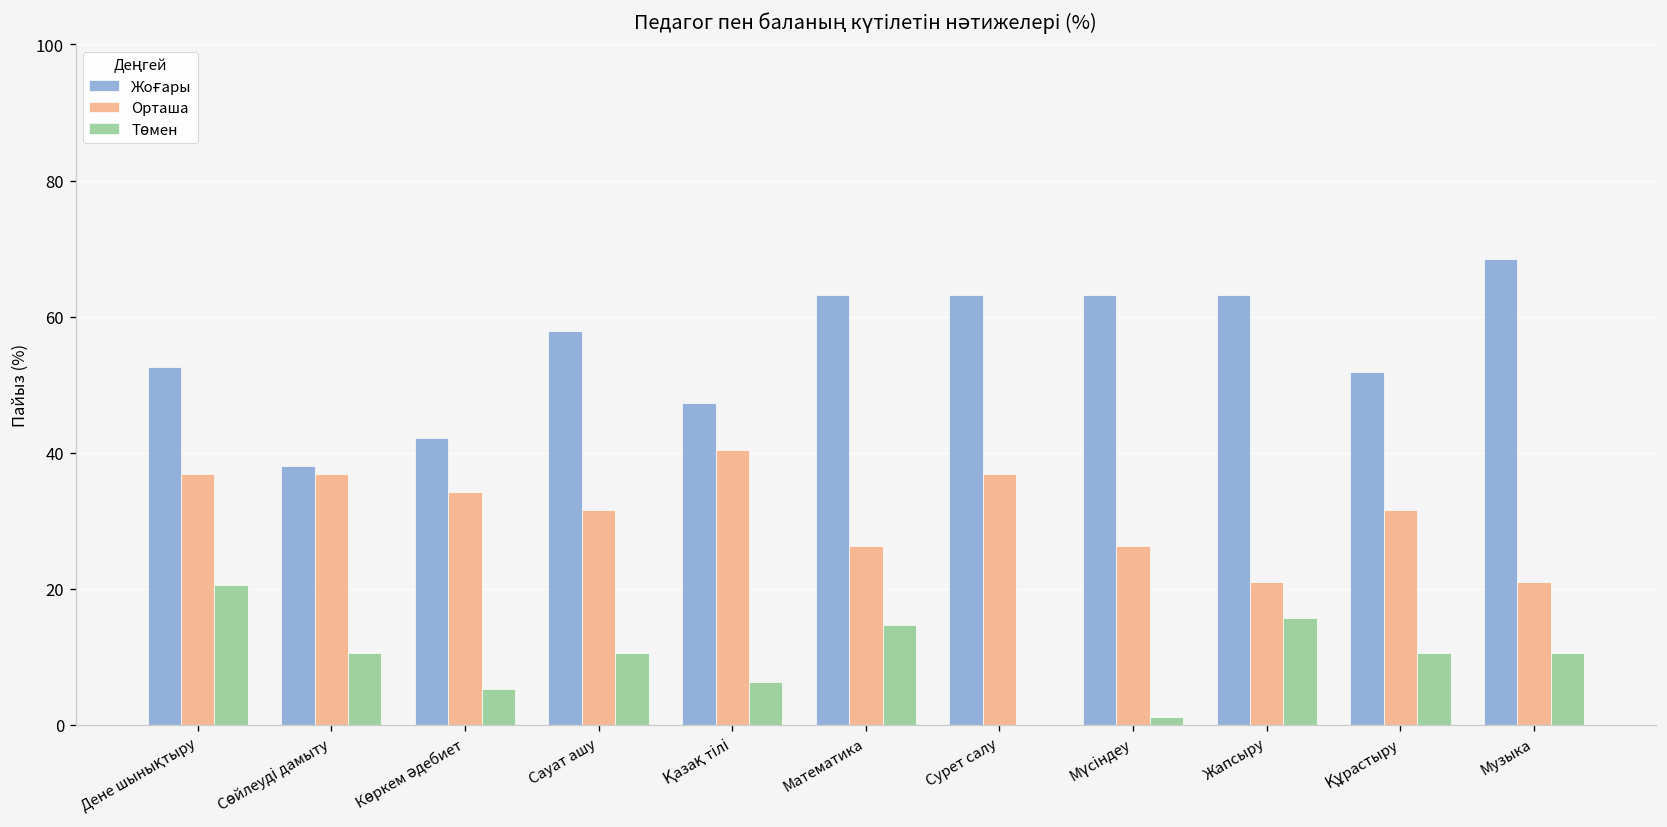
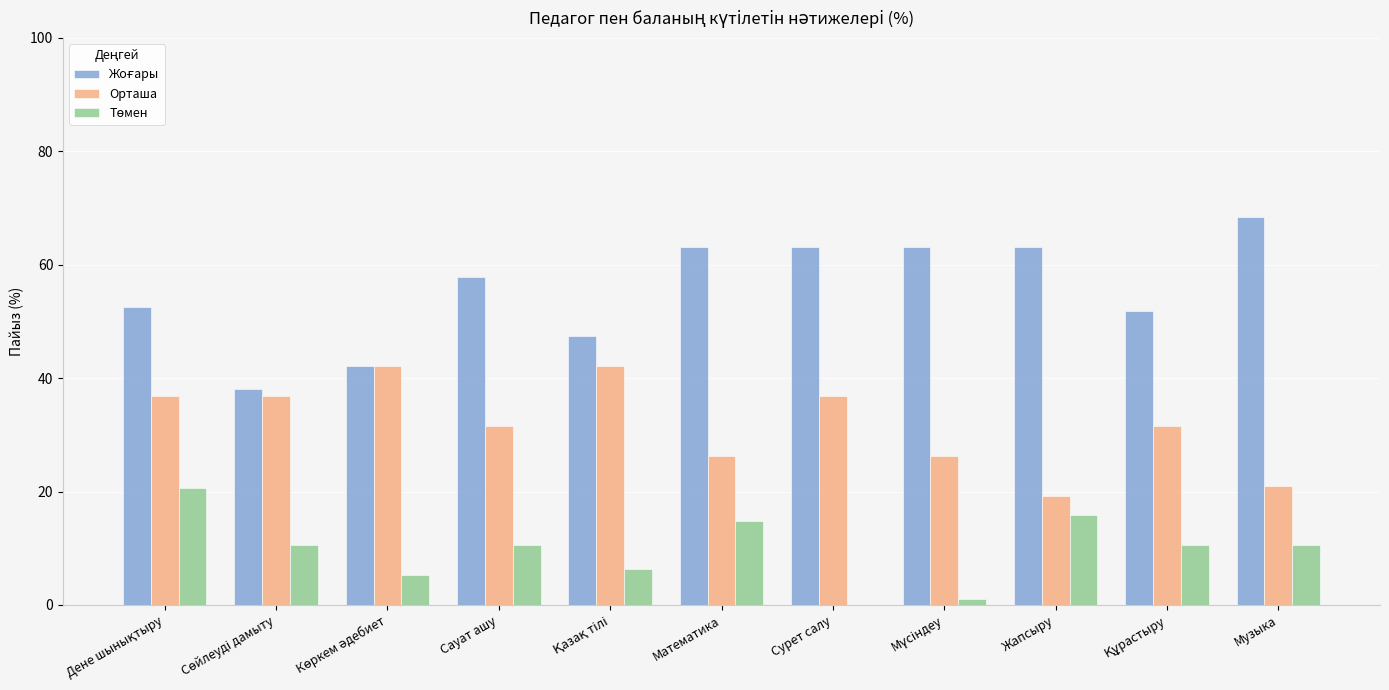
Орташа, Көркем әдебиет: 34 -> 42
Орташа, Қазақ тілі: 40 -> 42
Орташа, Жапсыру: 21 -> 19
